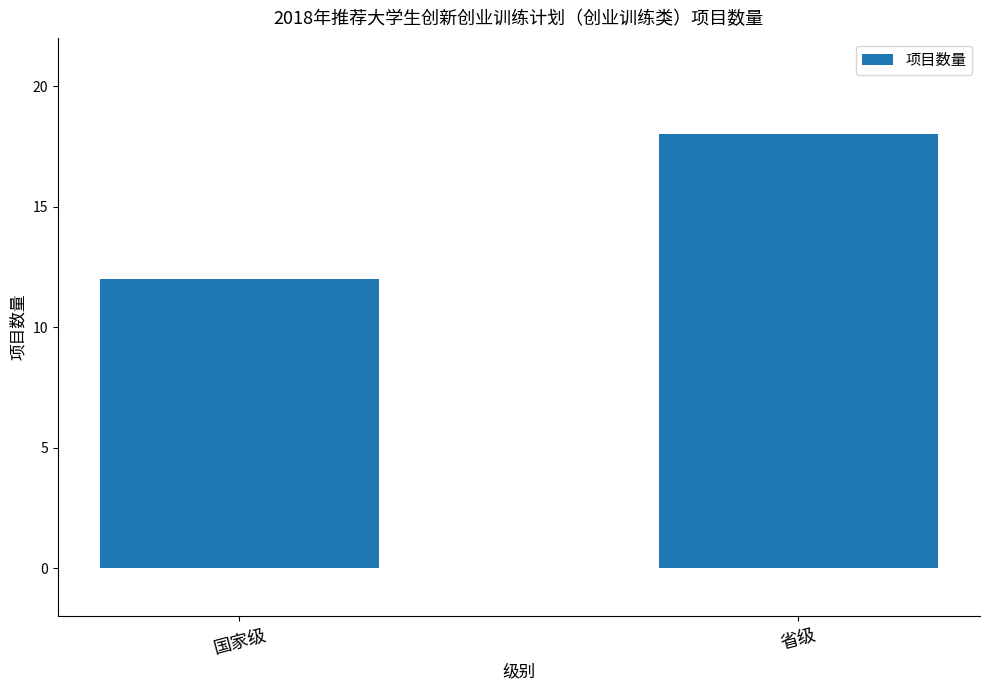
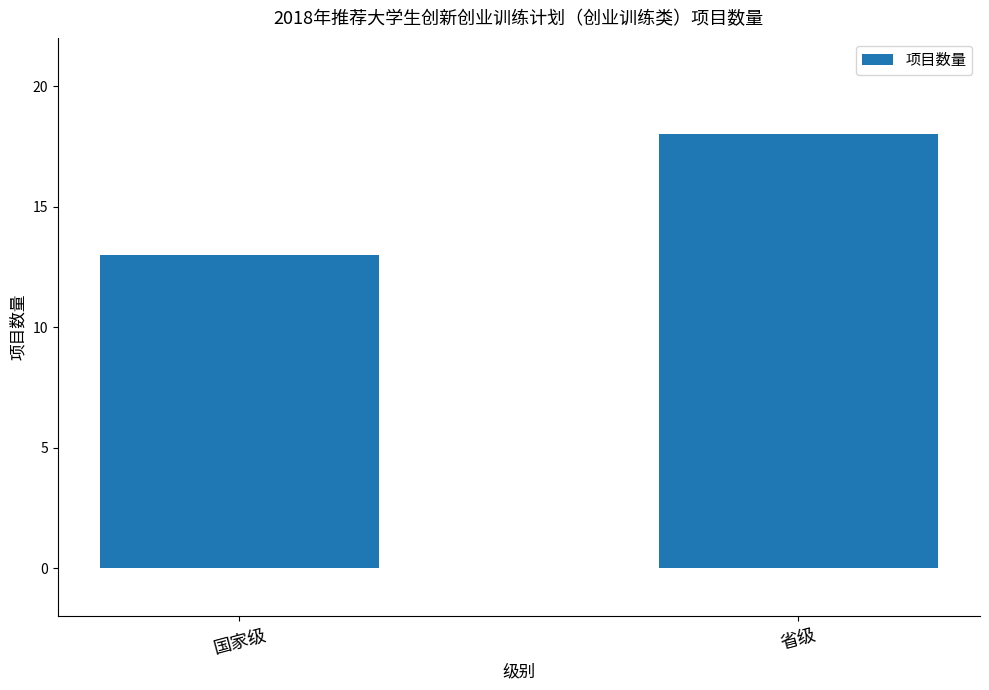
国家级: 12 -> 13
